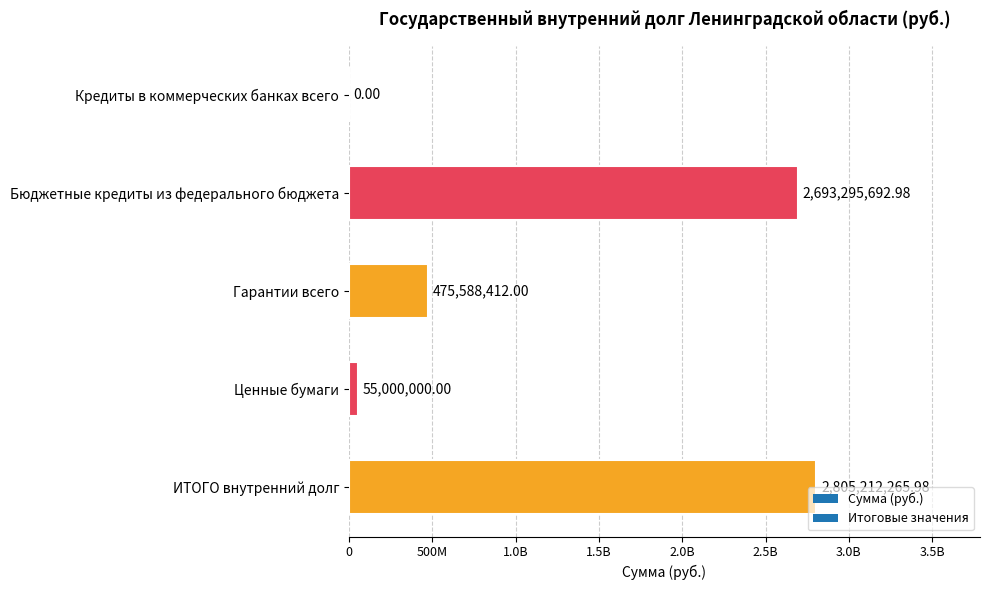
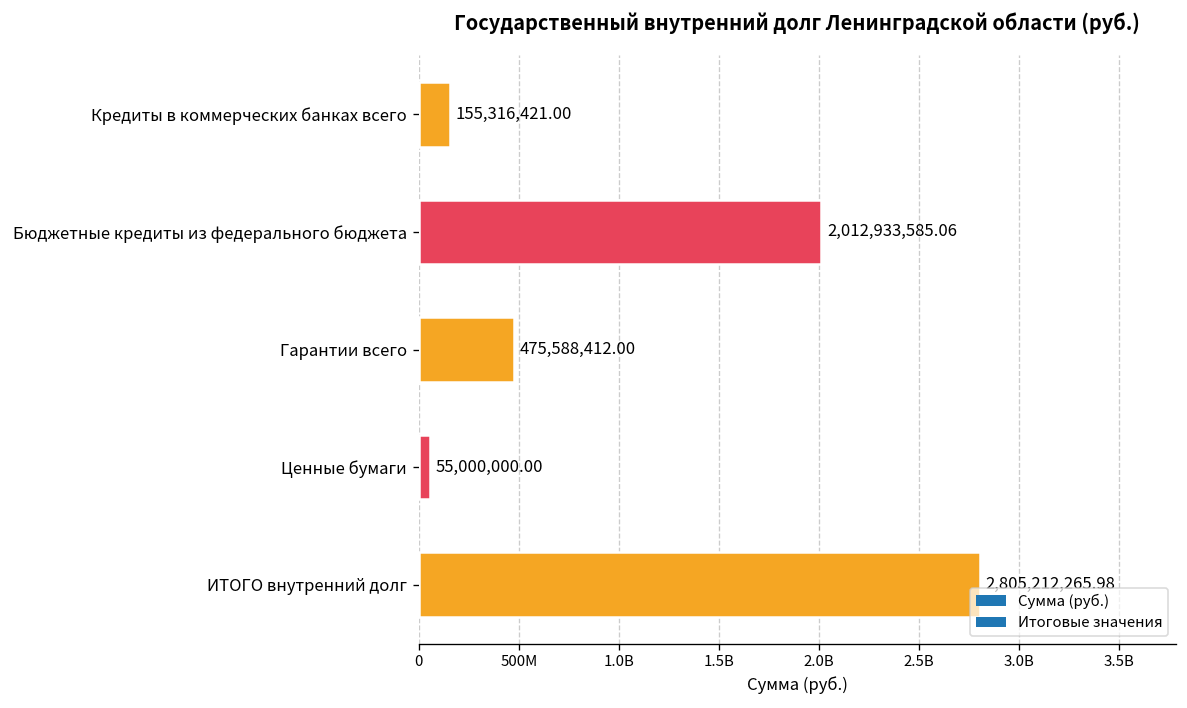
Кредиты в коммерческих банках всего: 0.00 -> 155,316,421.00
Бюджетные кредиты из федерального бюджета: 2,693,295,692.98 -> 2,012,933,585.06
